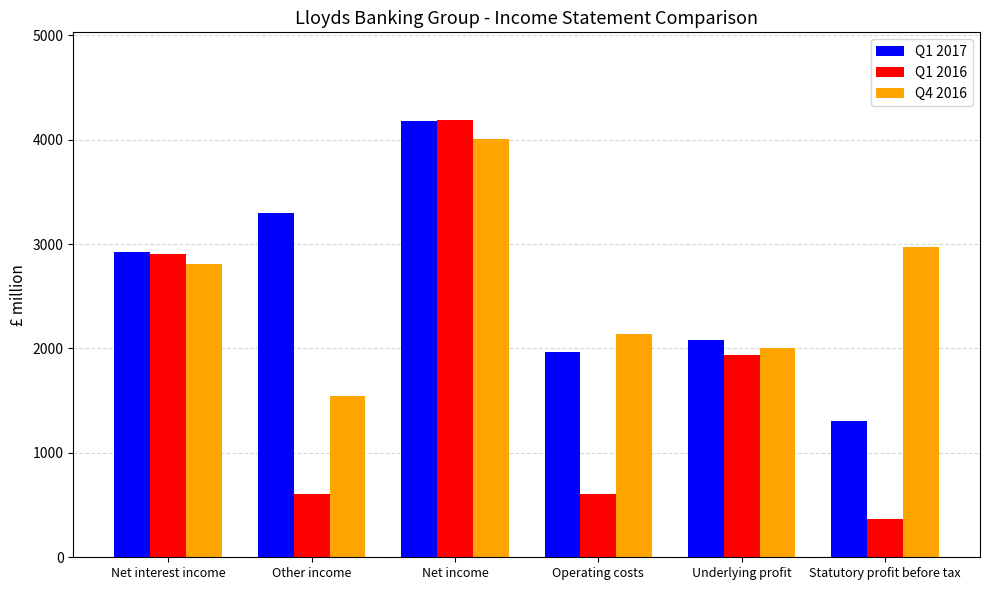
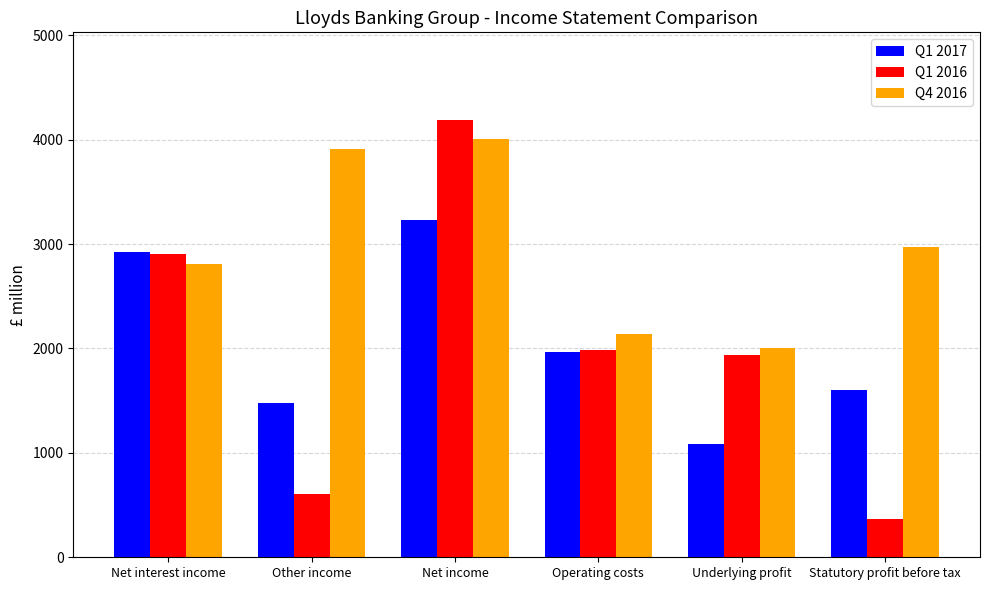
Q1 2017, Other income: 3300 -> 1480
Q4 2016, Other income: 1550 -> 3910
Q1 2017, Net income: 4180 -> 3230
Q1 2016, Operating costs: 610 -> 1990
Q1 2017, Underlying profit: 2080 -> 1080
Q1 2017, Statutory profit before tax: 1300 -> 1600
